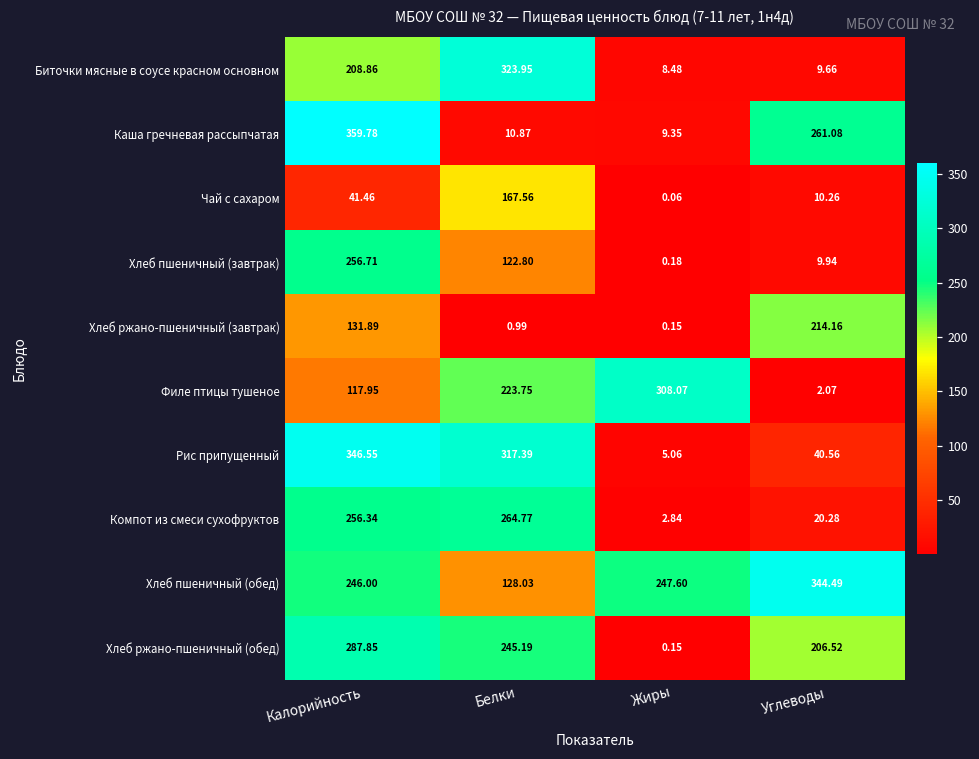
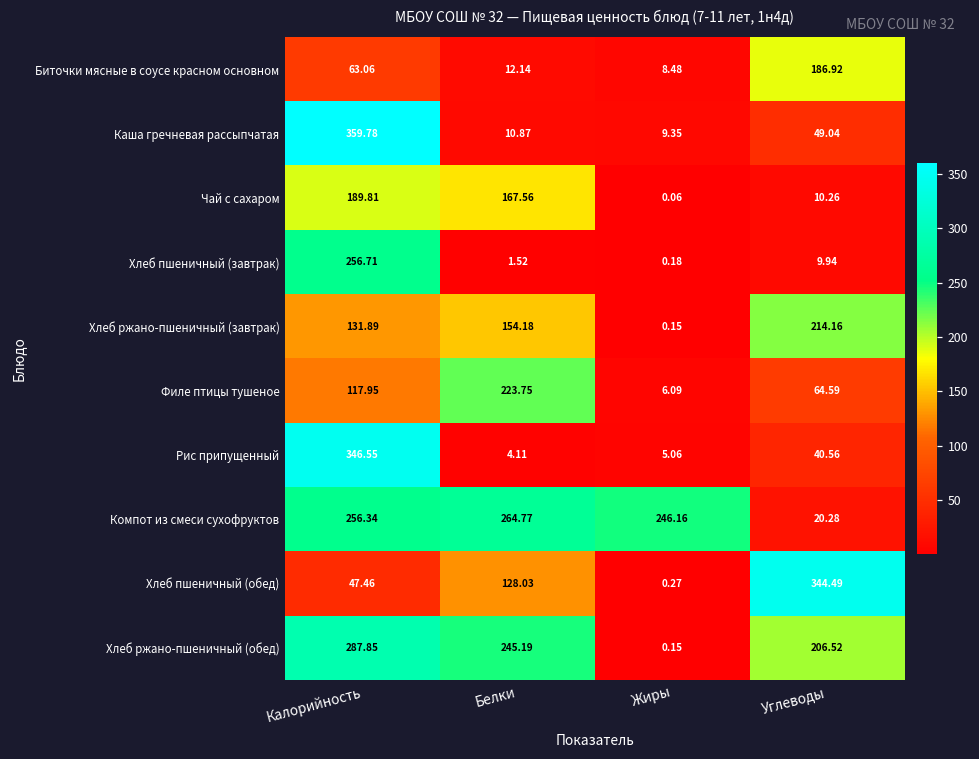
Биточки мясные в соусе красном основном, Калорийность: 208.86 -> 63.06
Биточки мясные в соусе красном основном, Белки: 323.95 -> 12.14
Биточки мясные в соусе красном основном, Углеводы: 9.66 -> 186.92
Каша гречневая рассыпчатая, Углеводы: 261.08 -> 49.04
Чай с сахаром, Калорийность: 41.46 -> 189.81
Хлеб пшеничный (завтрак), Белки: 122.80 -> 1.52
Хлеб ржано-пшеничный (завтрак), Белки: 0.99 -> 154.18
Филе птицы тушеное, Жиры: 308.07 -> 6.09
Филе птицы тушеное, Углеводы: 2.07 -> 64.59
Рис припущенный, Белки: 317.39 -> 4.11
Компот из смеси сухофруктов, Жиры: 2.84 -> 246.16
Хлеб пшеничный (обед), Калорийность: 246.00 -> 47.46
Хлеб пшеничный (обед), Жиры: 247.60 -> 0.27
